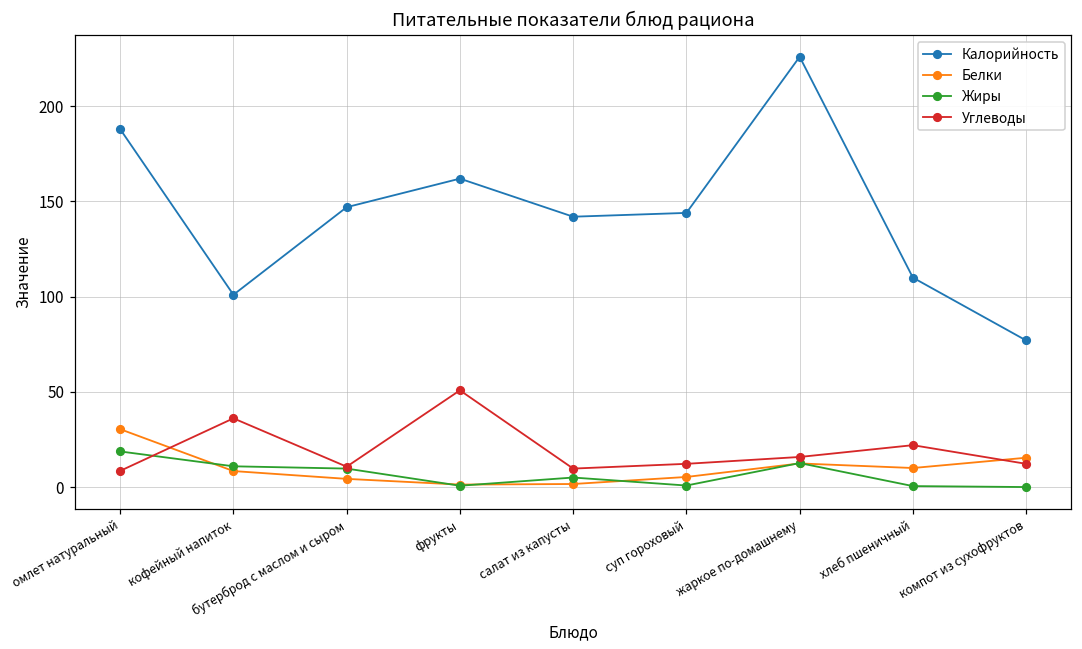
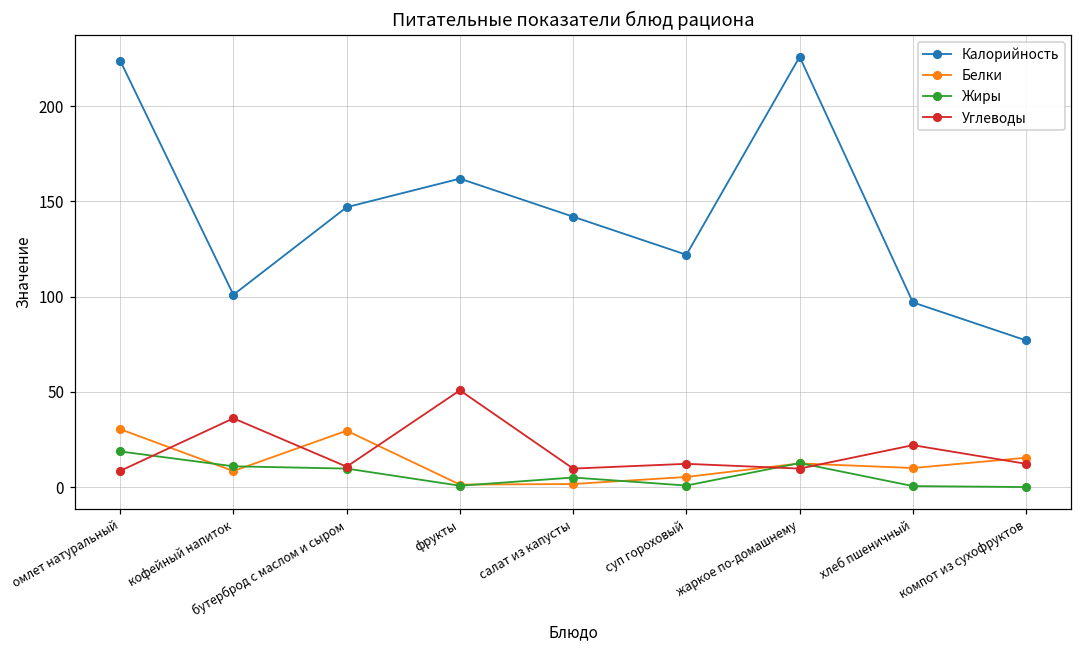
Калорийность, омлет натуральный: 188 -> 224
Белки, бутерброд с маслом и сыром: 4 -> 30
Калорийность, суп гороховый: 144 -> 122
Углеводы, жаркое по-домашнему: 16 -> 10
Калорийность, хлеб пшеничный: 110 -> 97
